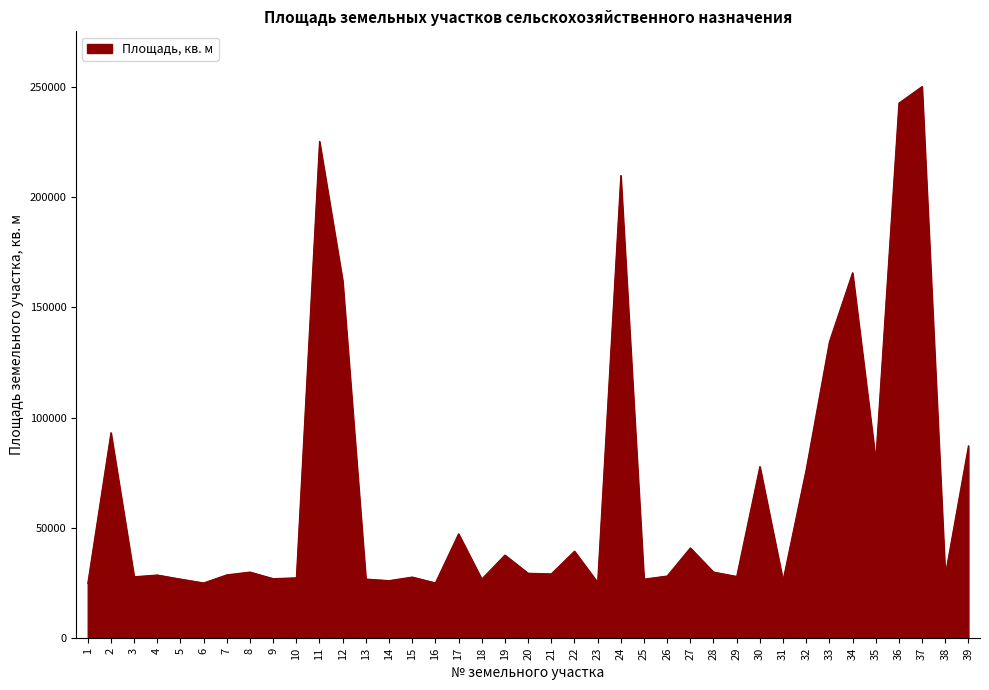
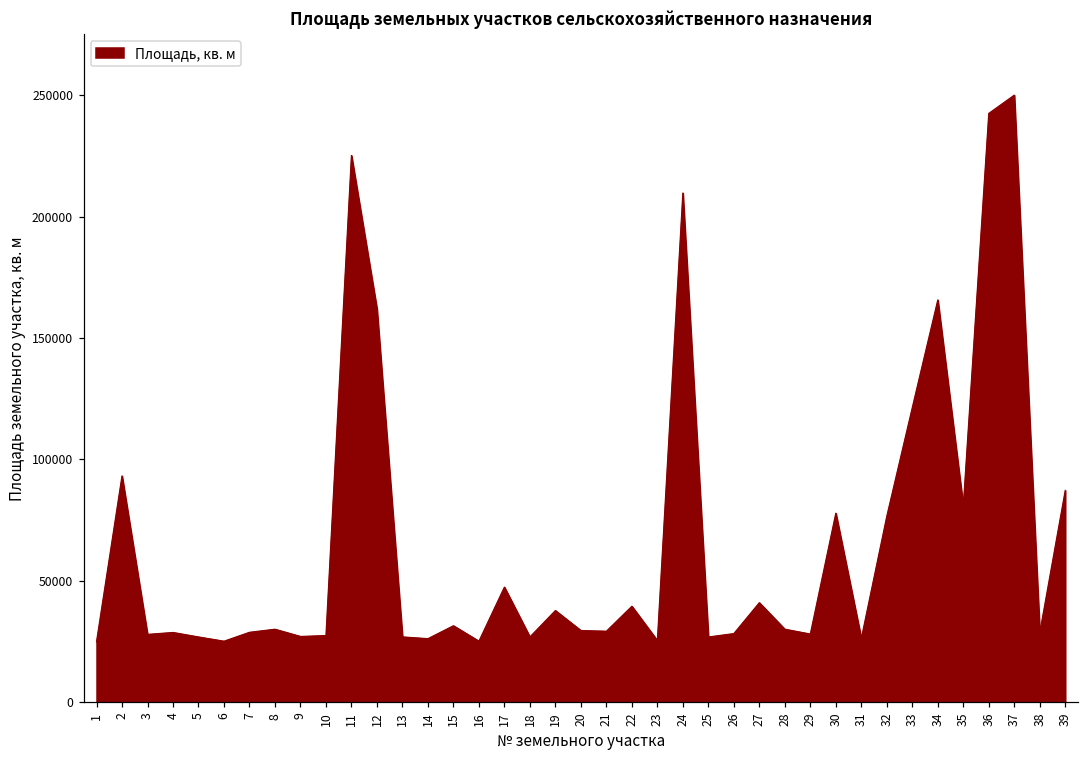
15: 28000 -> 31000
33: 134000 -> 121000
